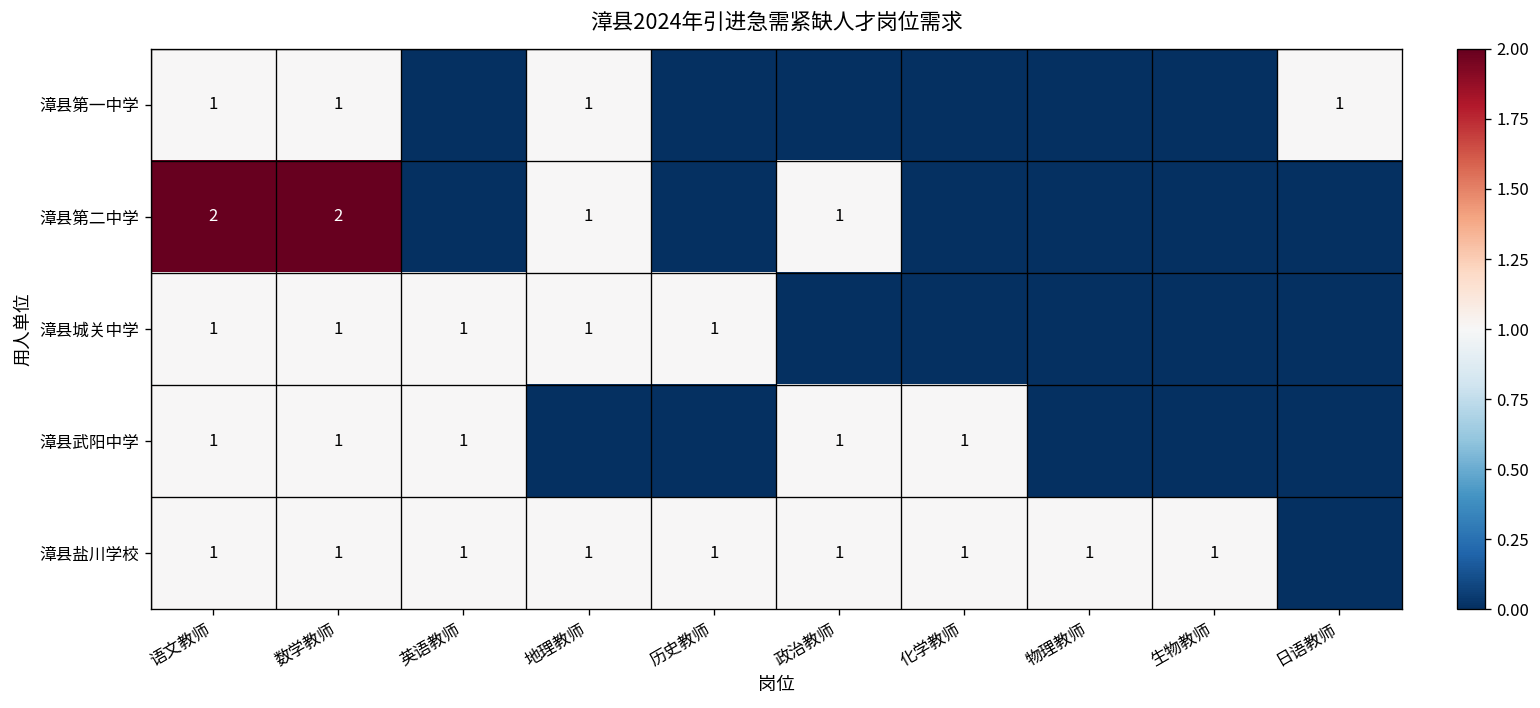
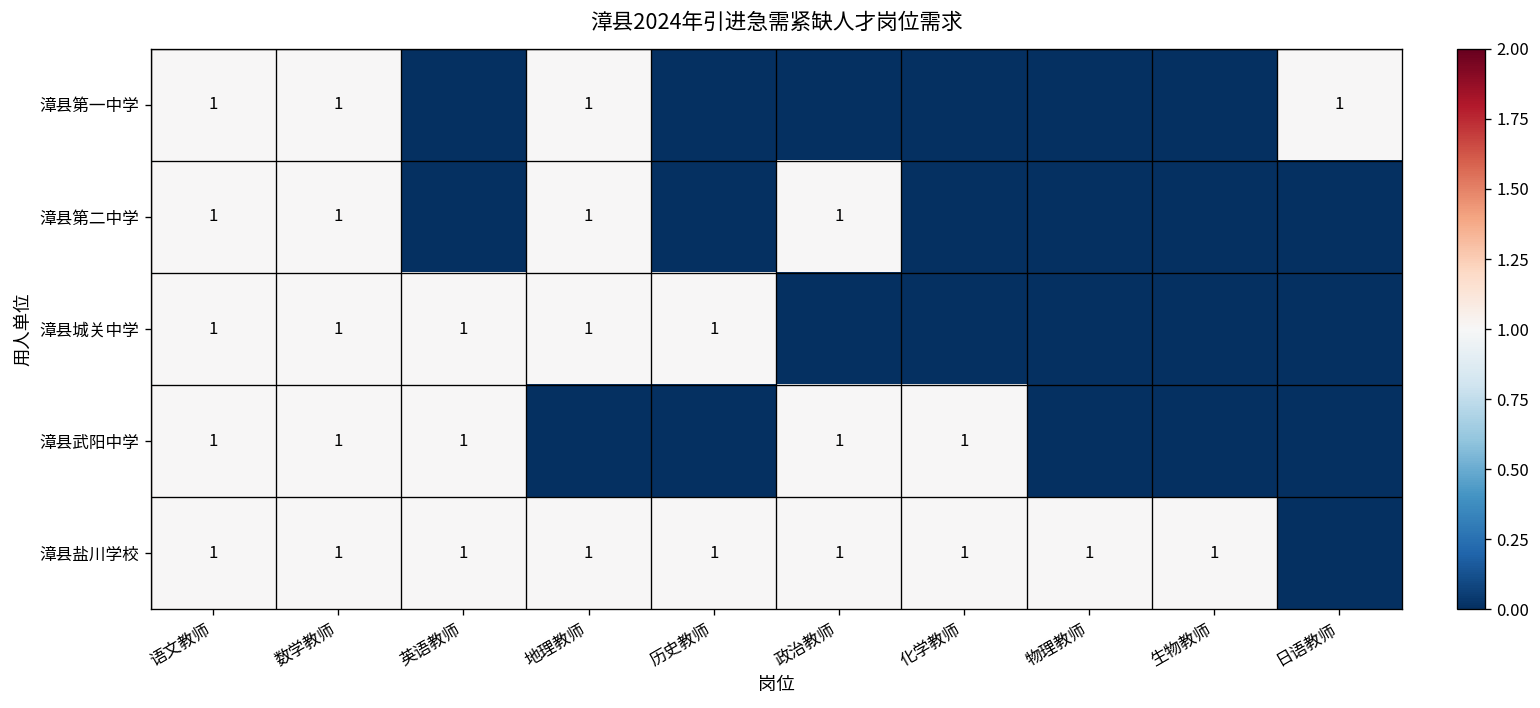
漳县第二中学, 语文教师: 2 -> 1
漳县第二中学, 数学教师: 2 -> 1
